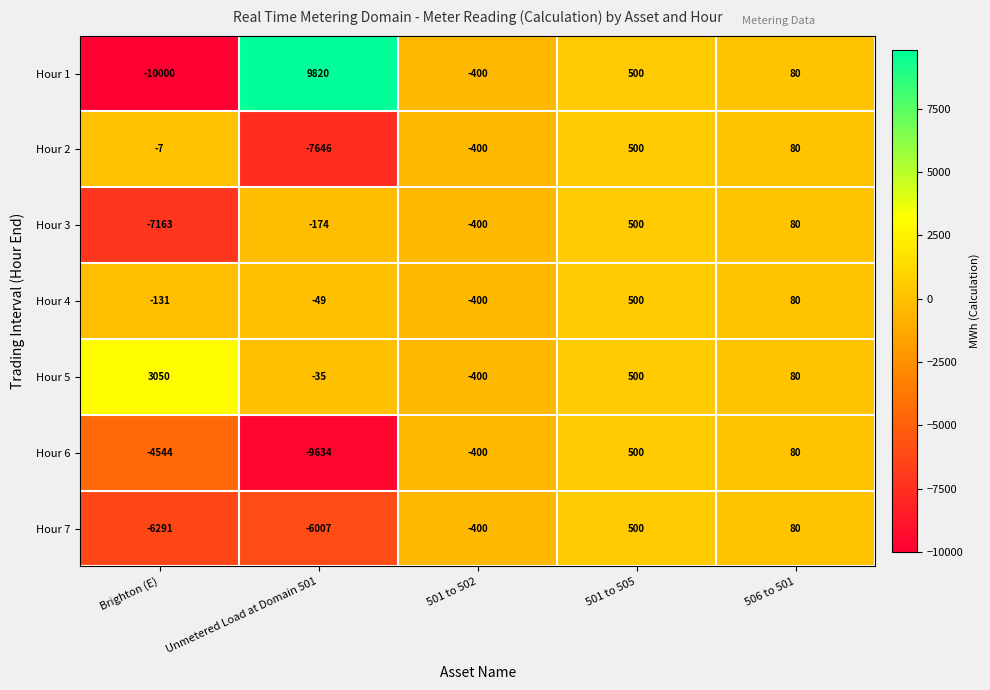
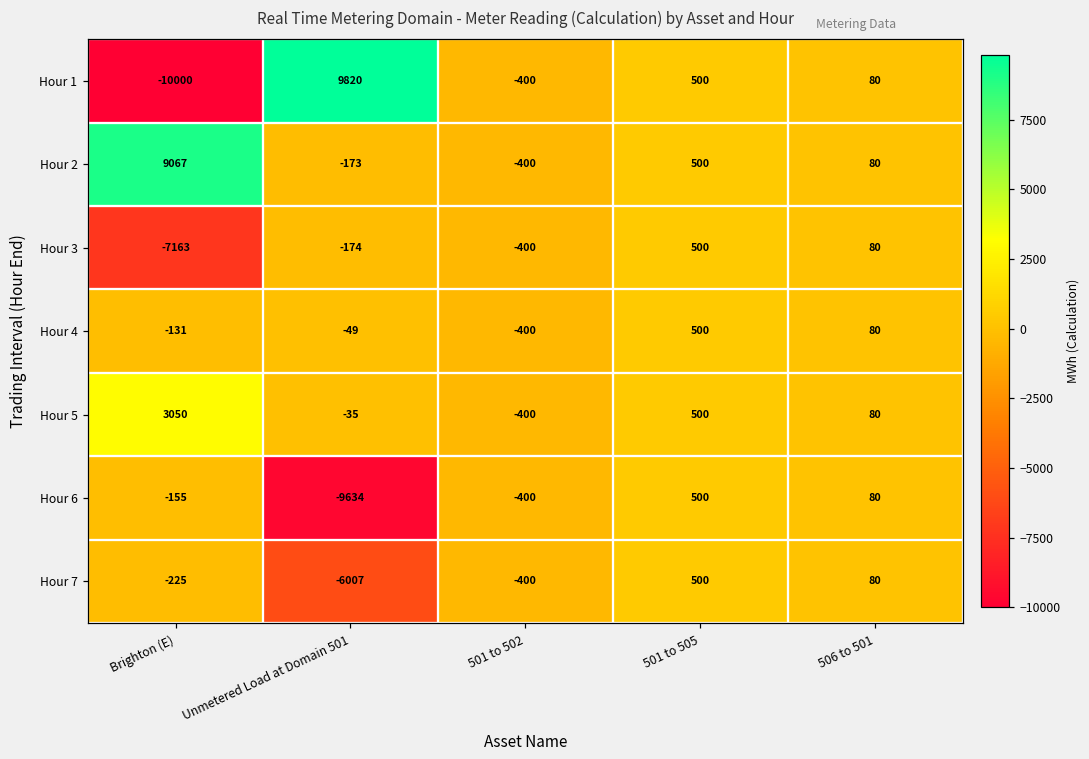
Hour 2, Brighton (E): -7 -> 9067
Hour 2, Unmetered Load at Domain 501: -7646 -> -173
Hour 6, Brighton (E): -4544 -> -155
Hour 7, Brighton (E): -6291 -> -225
